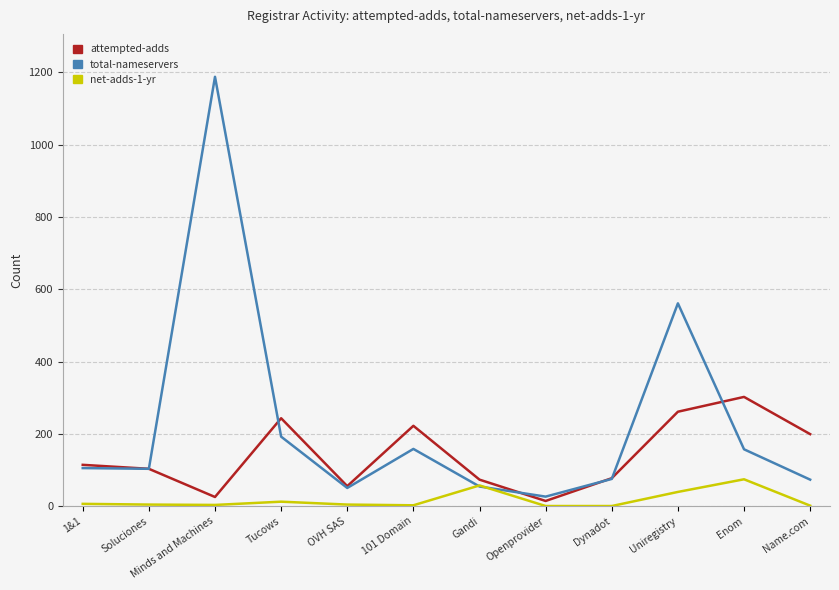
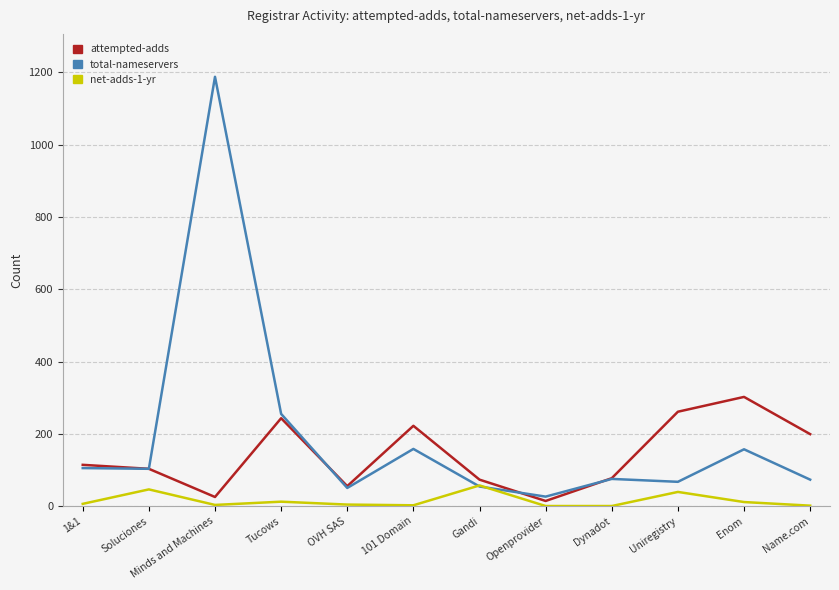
net-adds-1-yr, Soluciones: 0 -> 50
total-nameservers, Tucows: 190 -> 260
total-nameservers, Uniregistry: 560 -> 70
net-adds-1-yr, Enom: 70 -> 10
